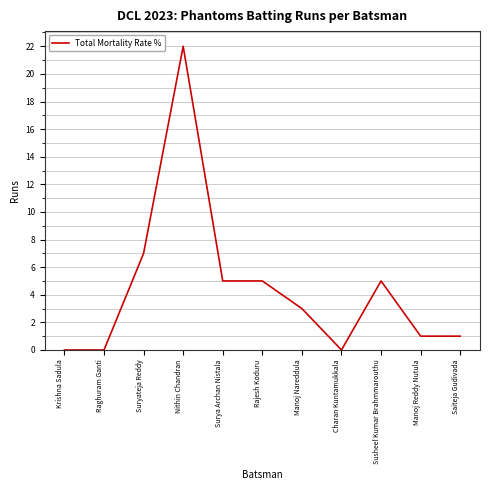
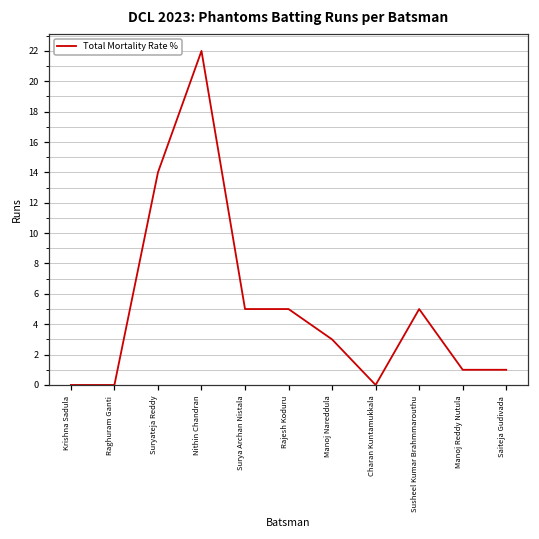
Suryateja Reddy: 7 -> 14
